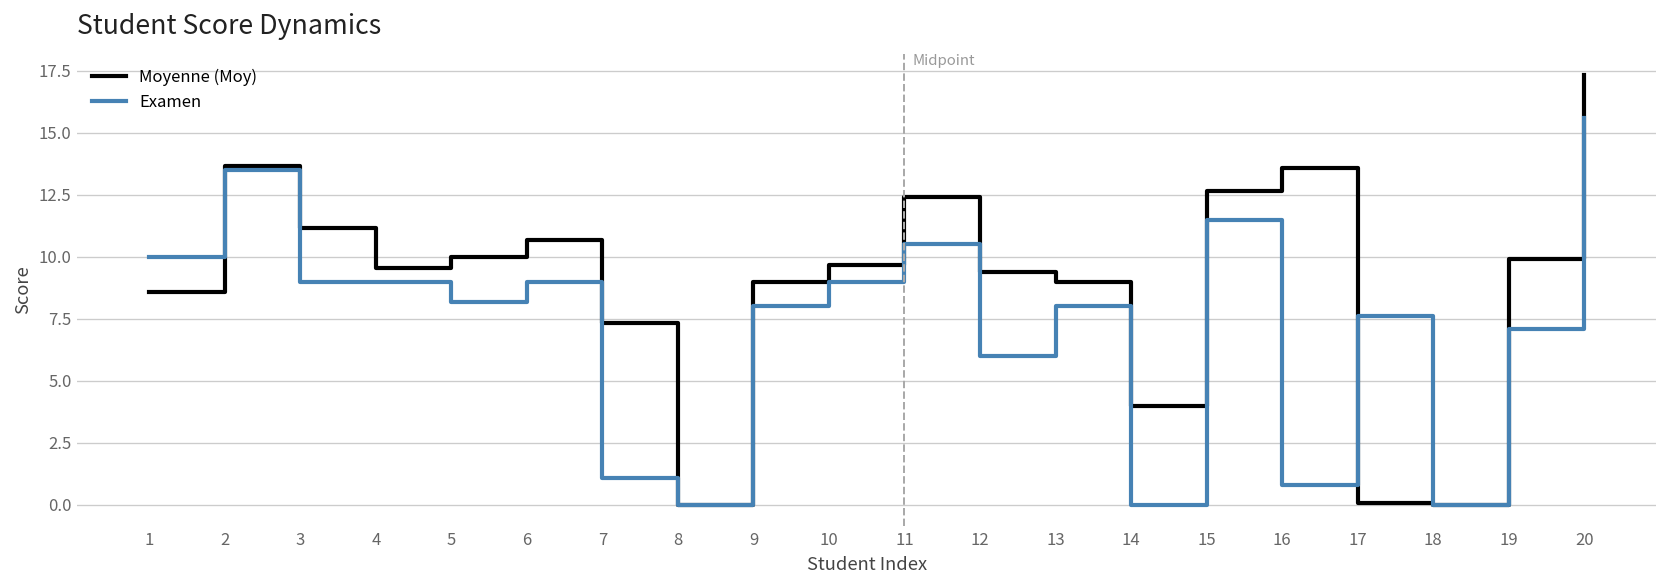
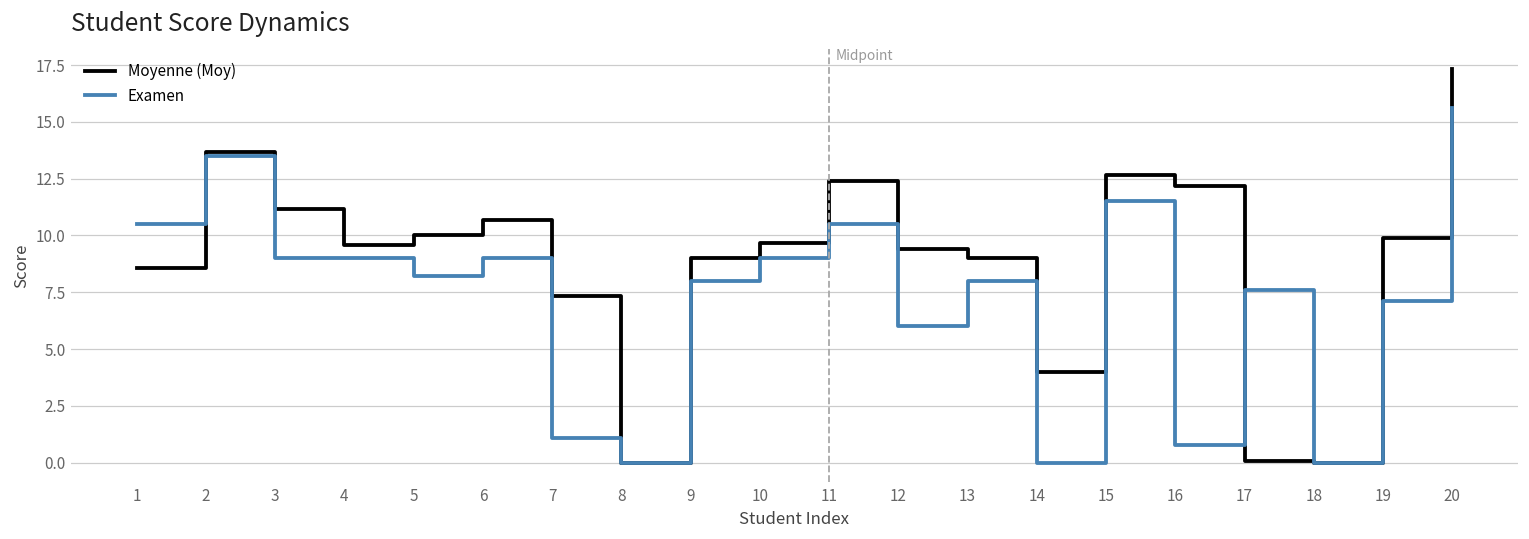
Examen, 1: 10.0 -> 10.5
Moyenne (Moy), 16: 13.6 -> 12.2
